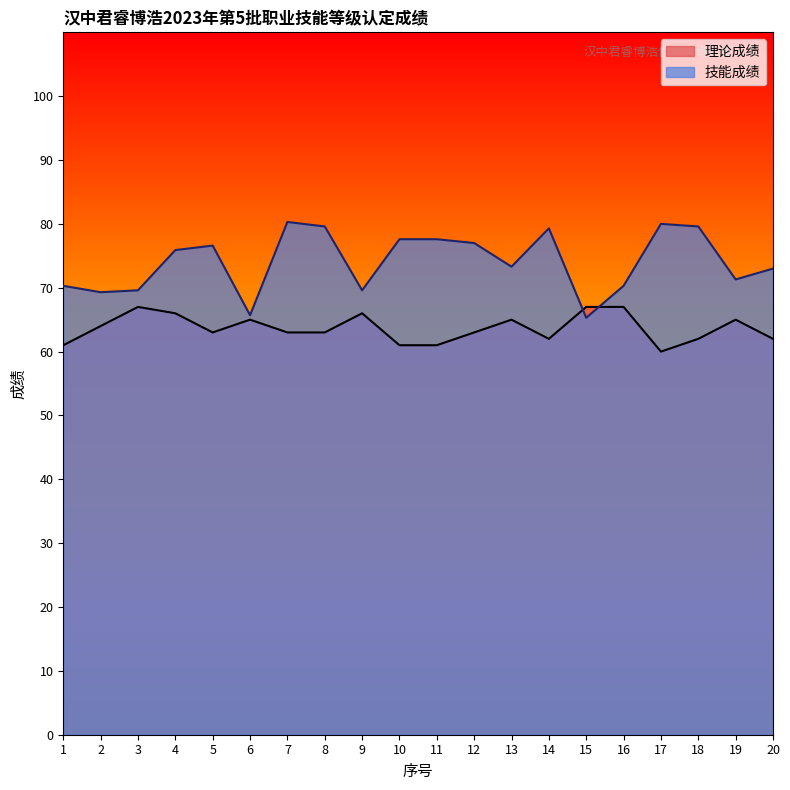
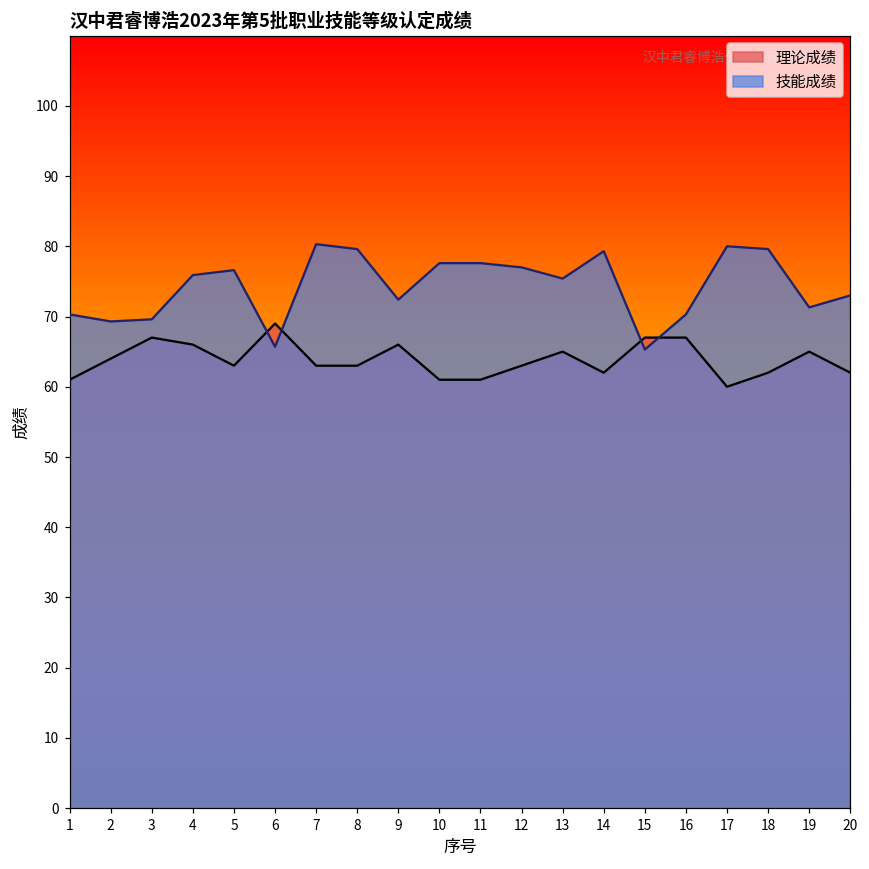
理论成绩, 6: 65 -> 69
技能成绩, 9: 70 -> 72
技能成绩, 13: 73 -> 75
